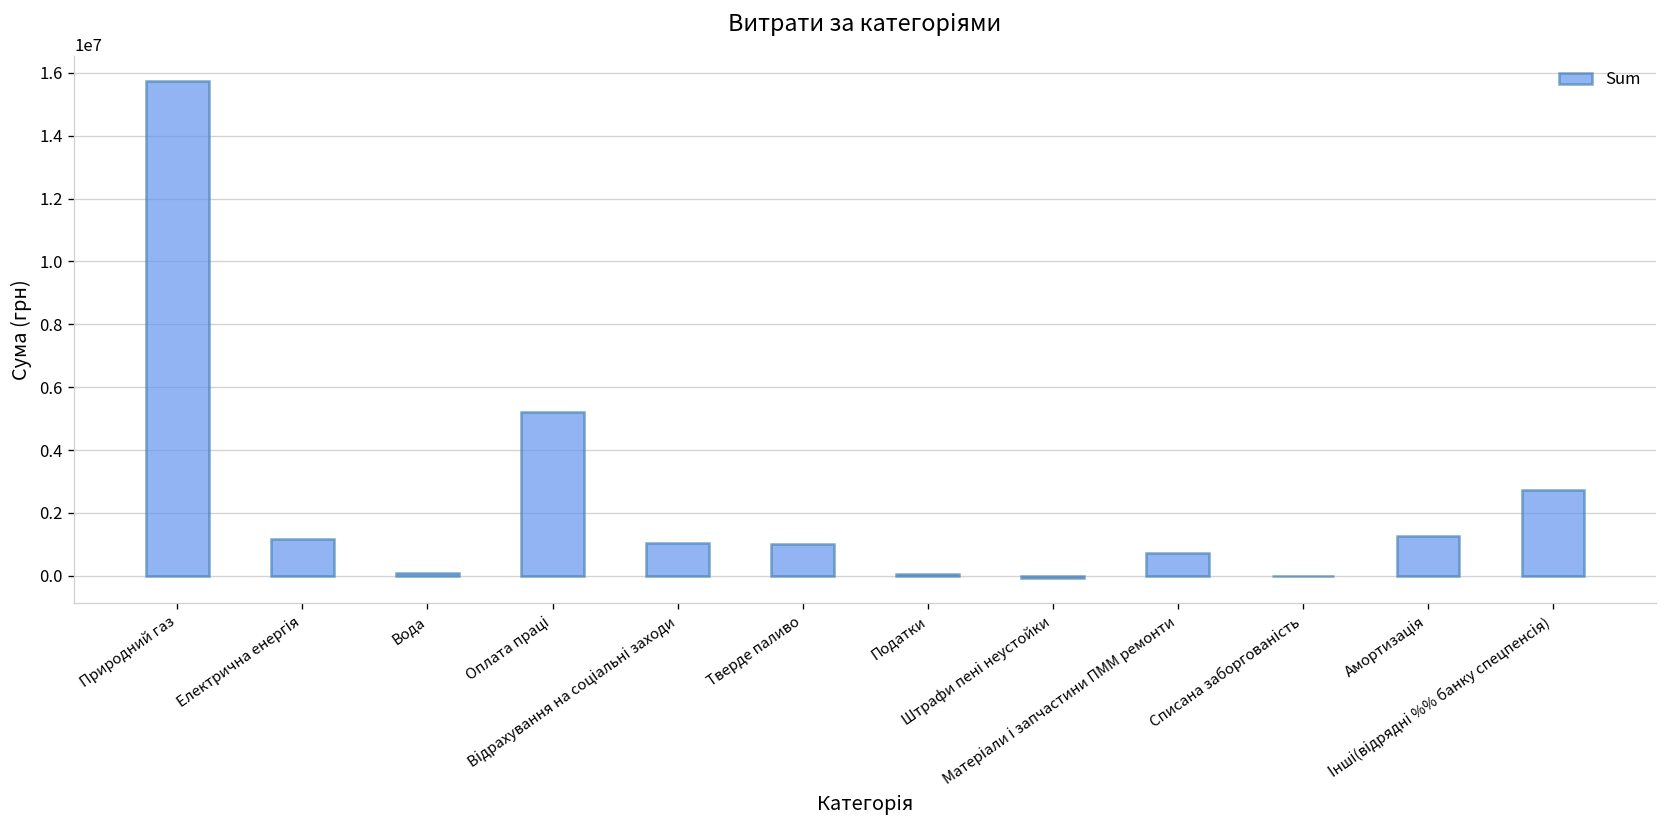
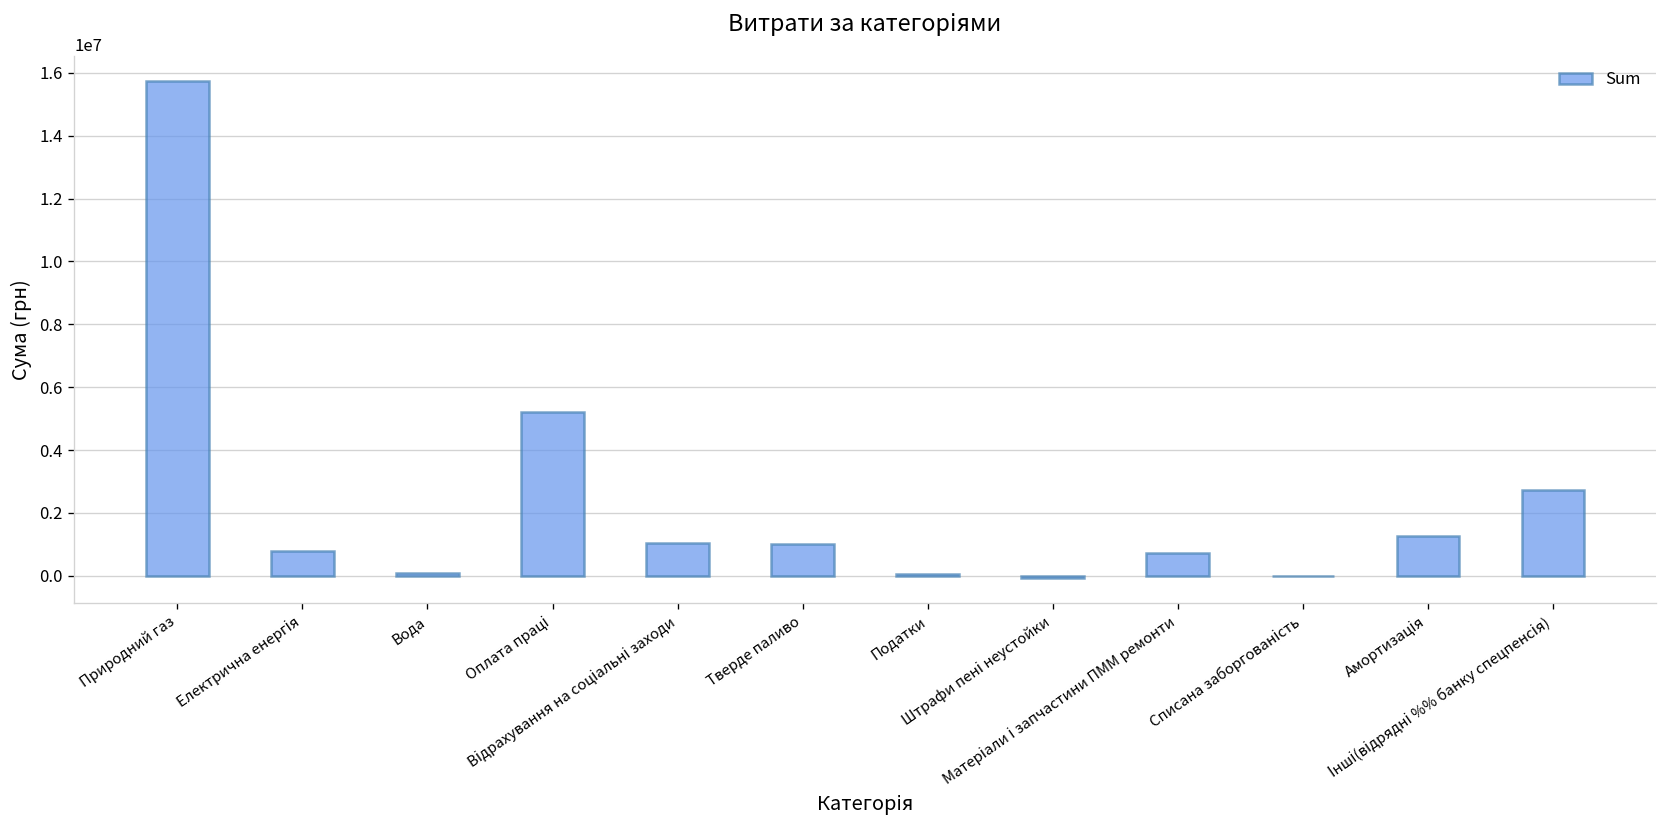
Електрична енергія: 1200000 -> 800000
